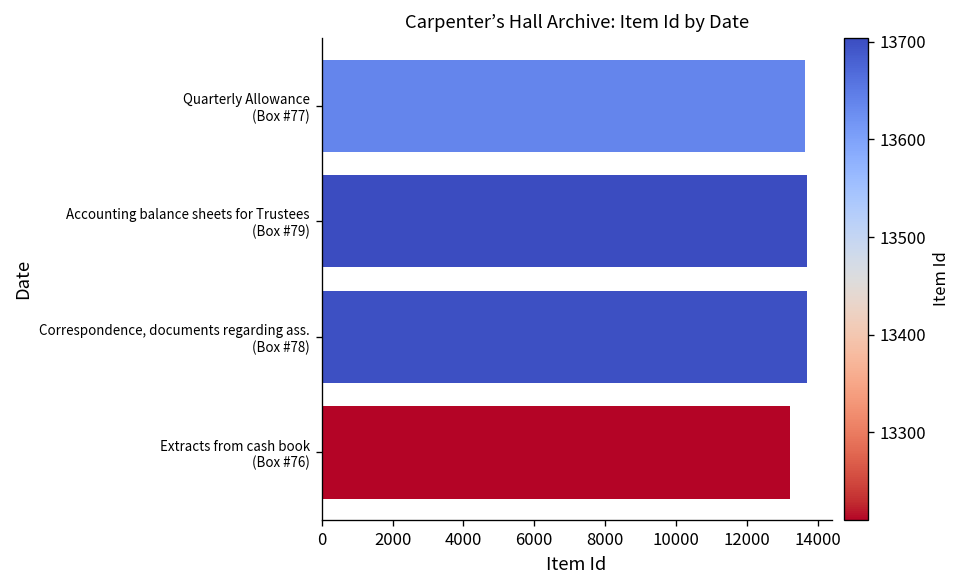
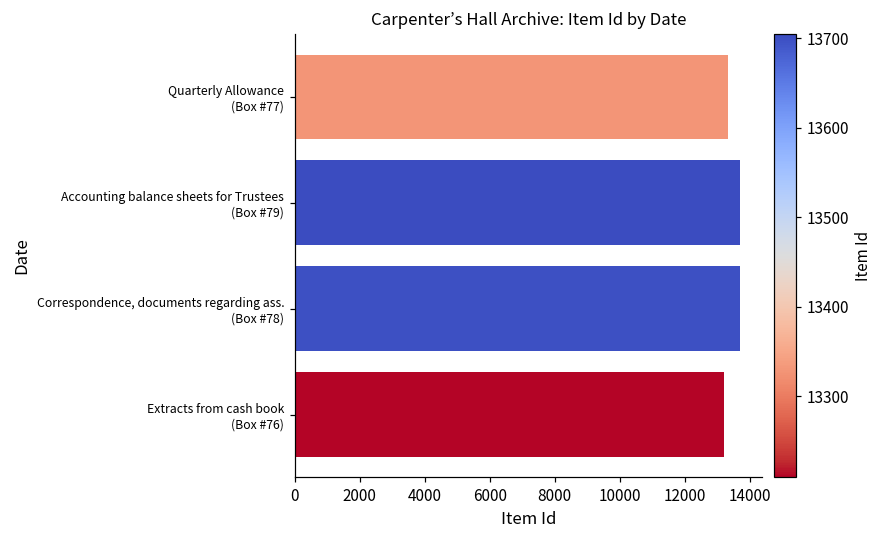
Quarterly Allowance (Box #77): 13600 -> 13300
